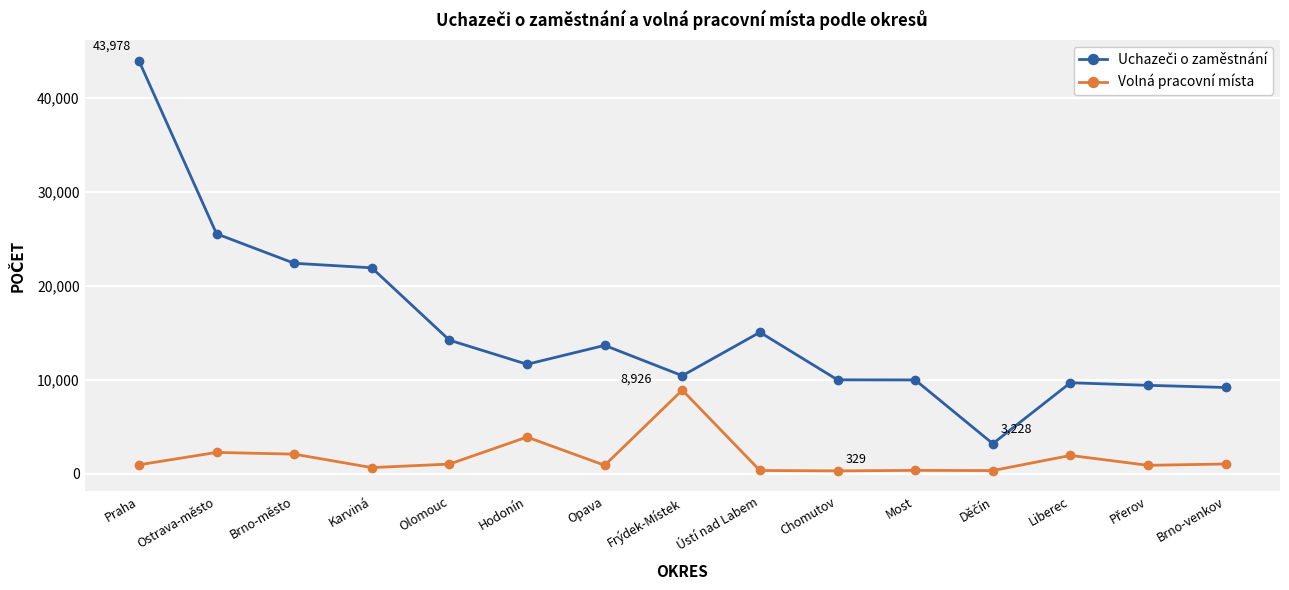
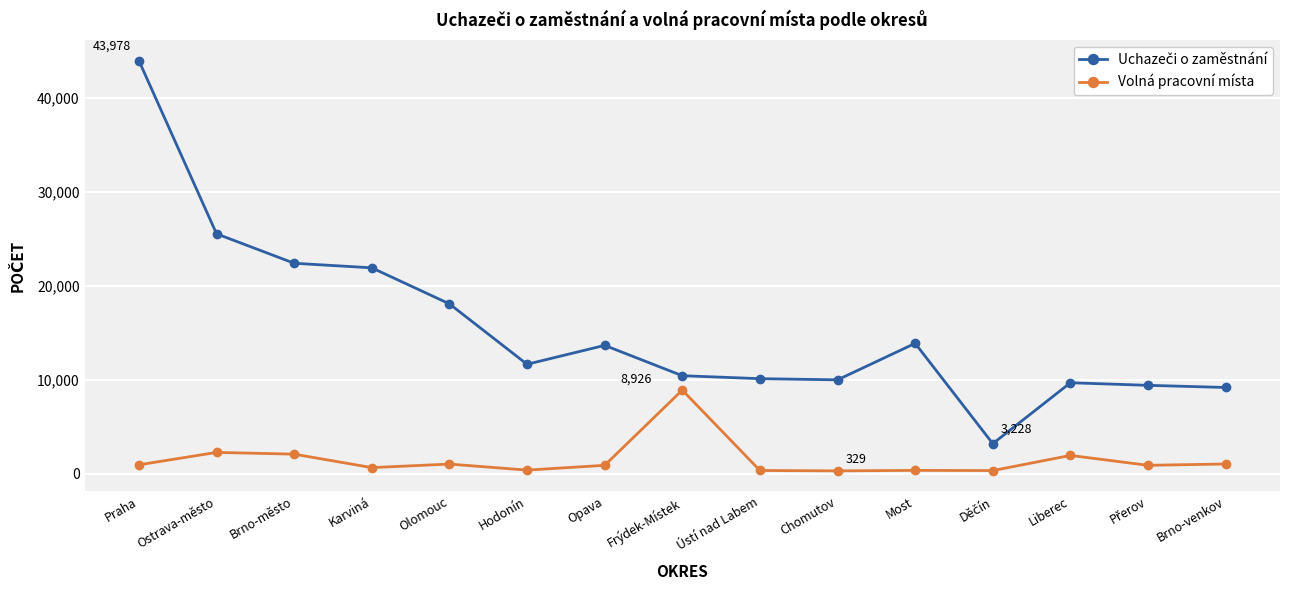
Uchazeči o zaměstnání, Olomouc: 14,000 -> 18,000
Volná pracovní místa, Hodonín: 4,000 -> 0
Uchazeči o zaměstnání, Ústí nad Labem: 15,000 -> 10,000
Uchazeči o zaměstnání, Most: 10,000 -> 14,000
